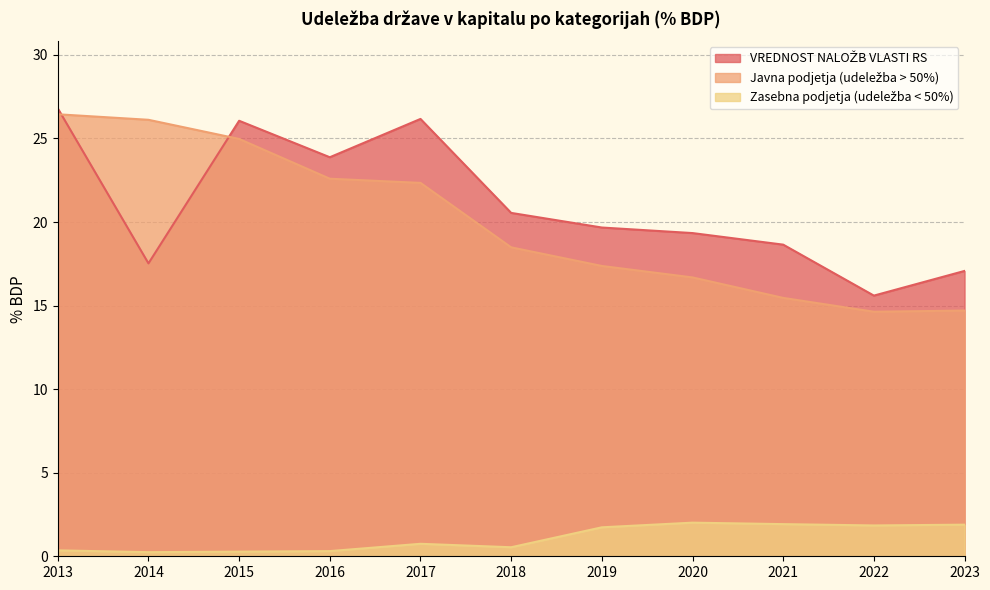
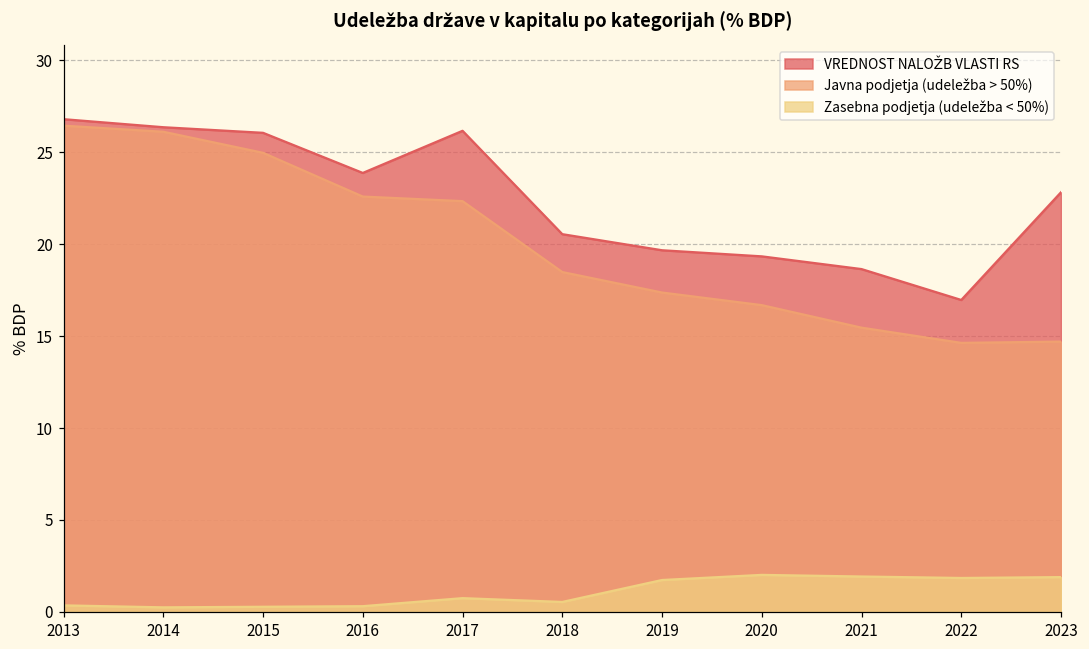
VREDNOST NALOŽB VLASTI RS, 2014: 17.5 -> 26.4
VREDNOST NALOŽB VLASTI RS, 2022: 15.6 -> 17.0
VREDNOST NALOŽB VLASTI RS, 2023: 17.1 -> 22.8
